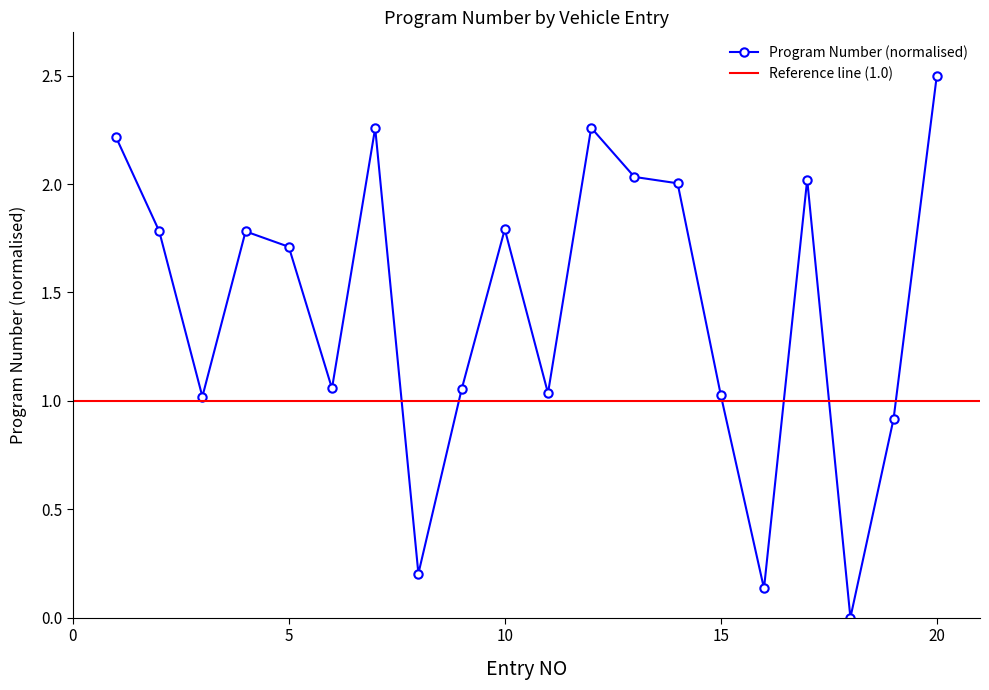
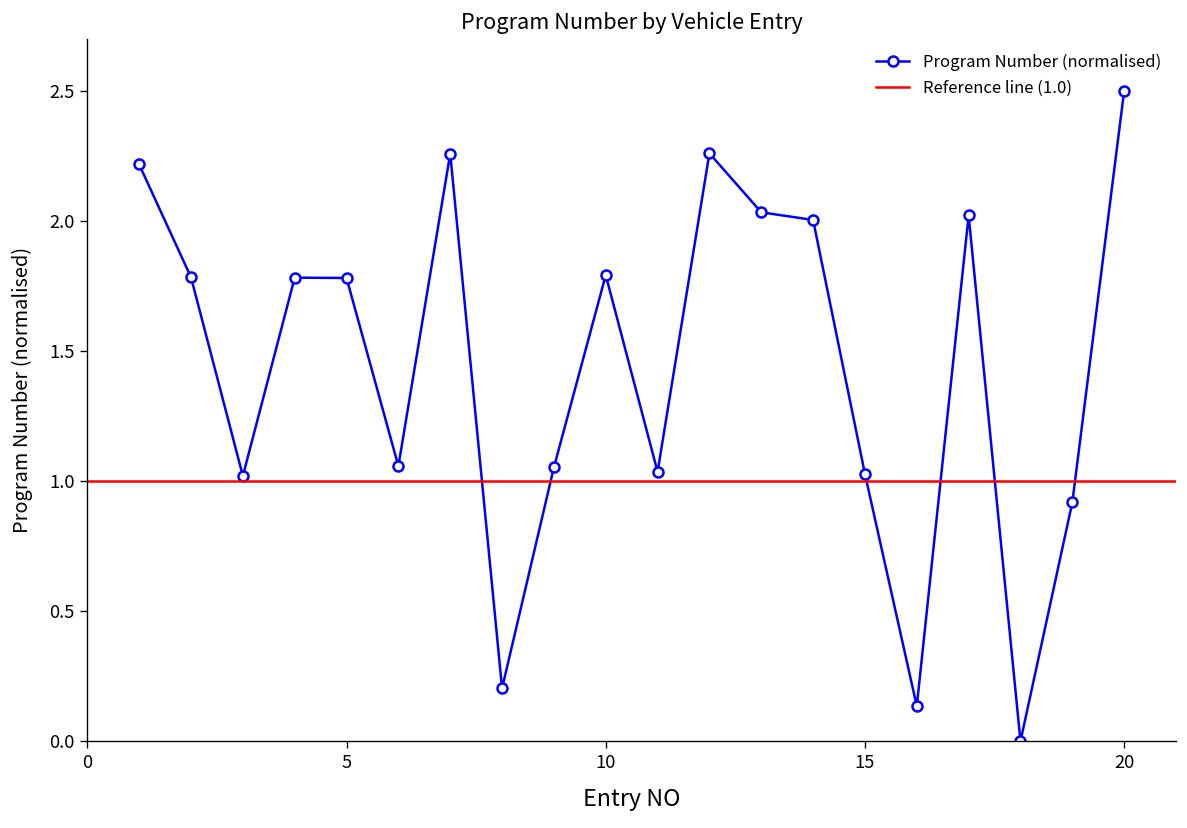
5: 1.71 -> 1.78
